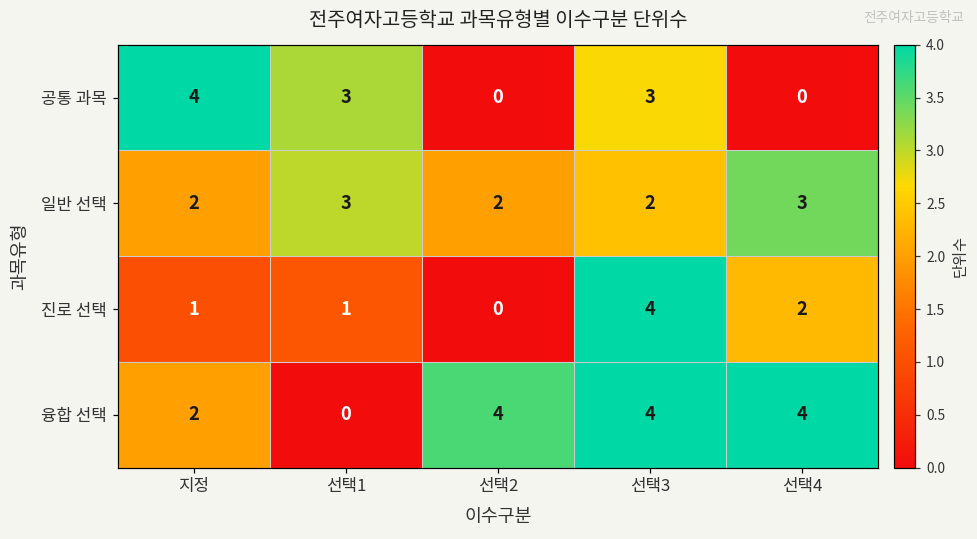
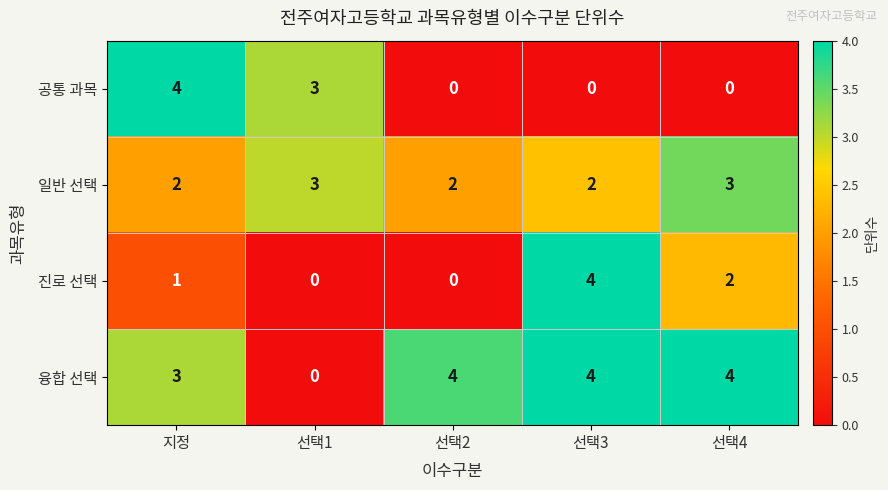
공통 과목, 선택3: 3 -> 0
진로 선택, 선택1: 1 -> 0
융합 선택, 지정: 2 -> 3
